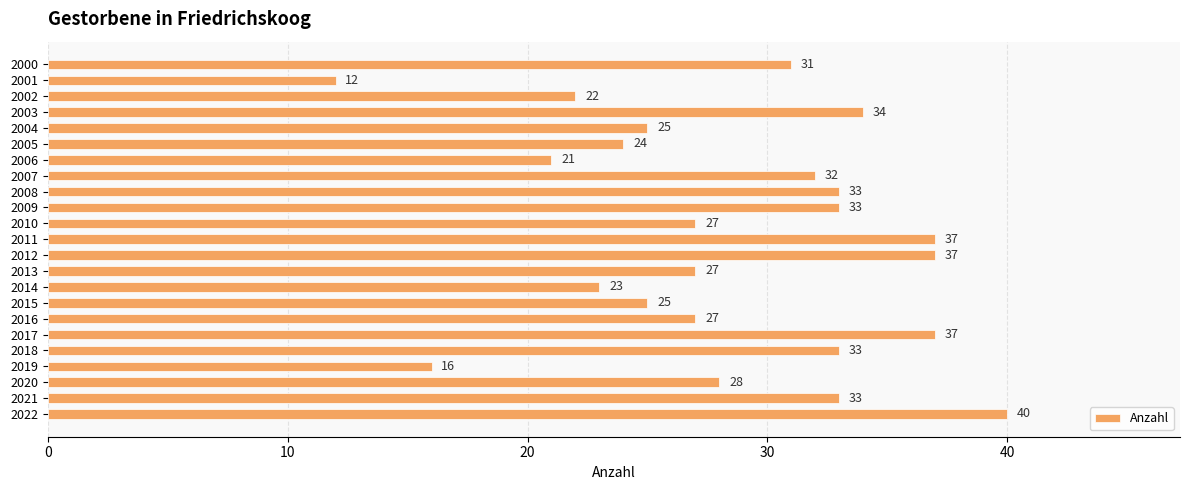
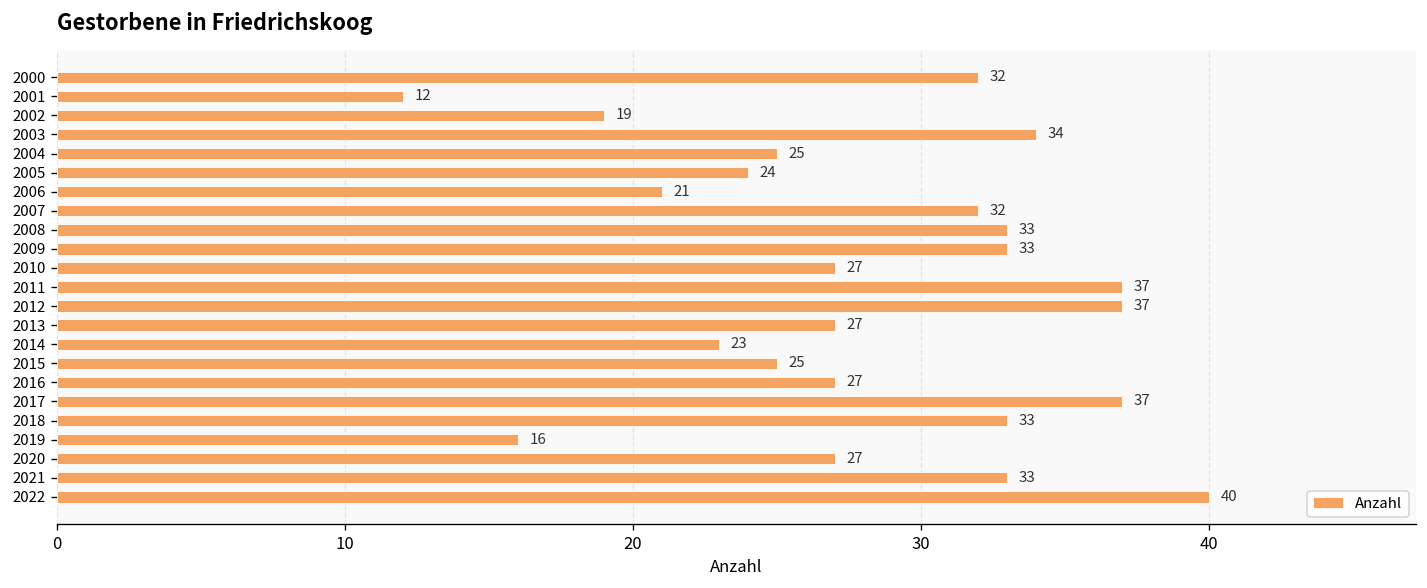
2000: 31 -> 32
2002: 22 -> 19
2020: 28 -> 27
